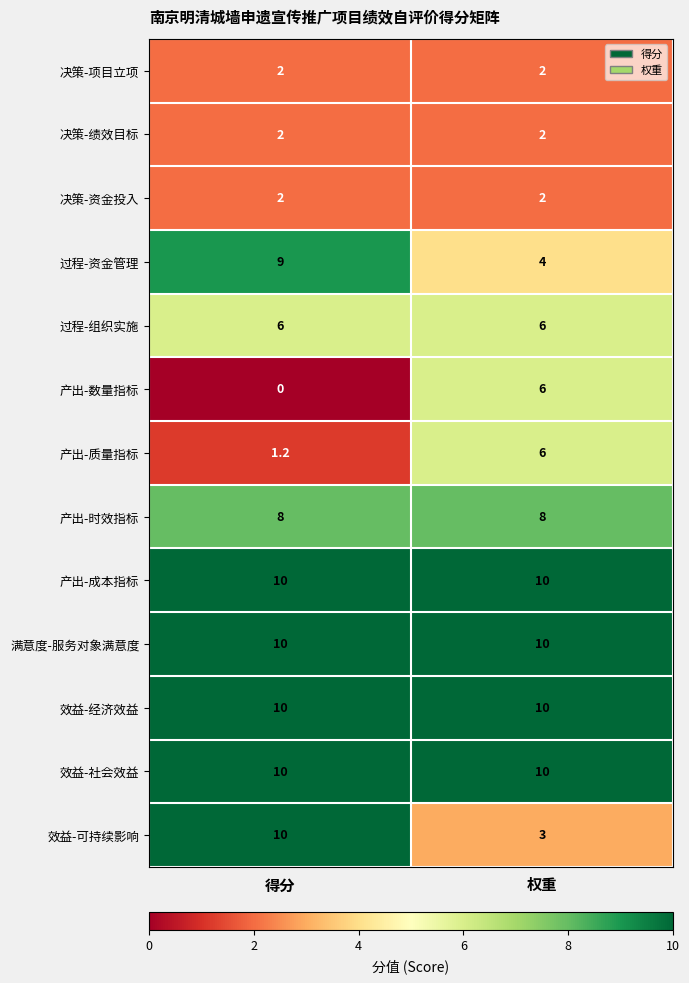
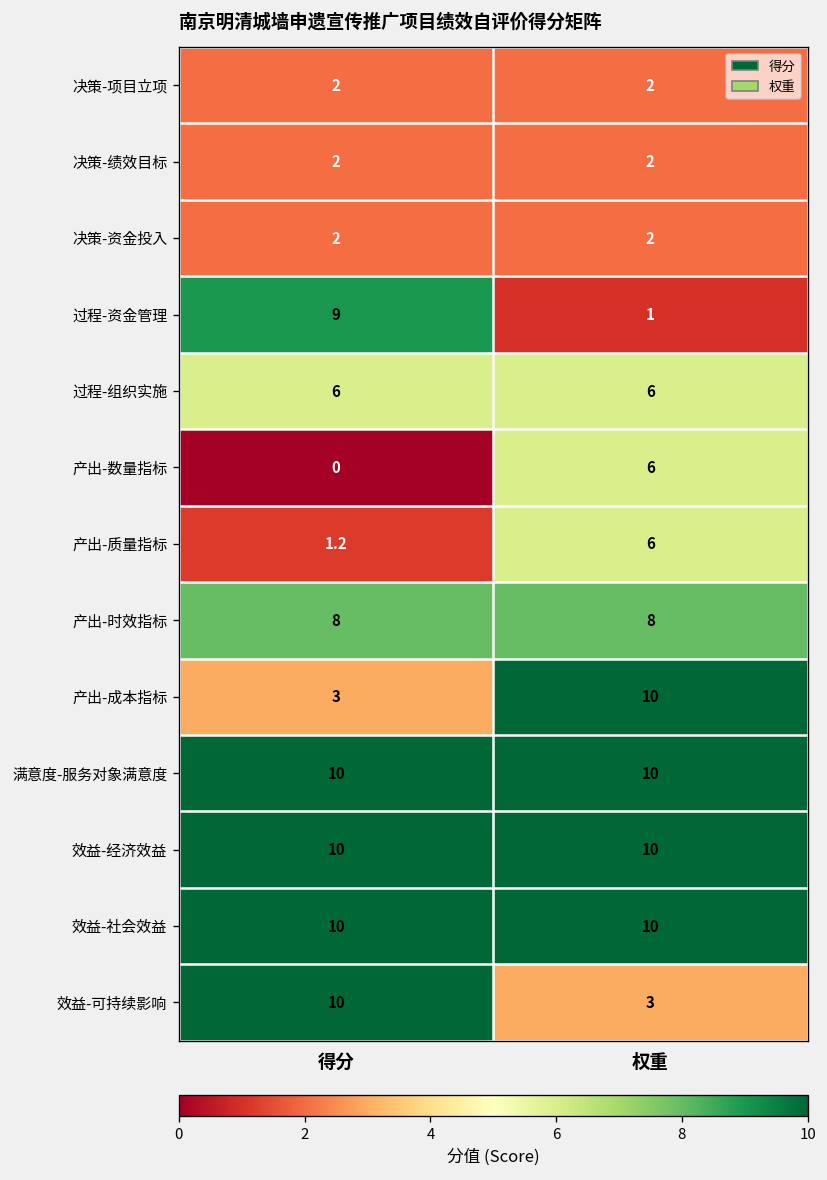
过程-资金管理, 权重: 4 -> 1
产出-成本指标, 得分: 10 -> 3
